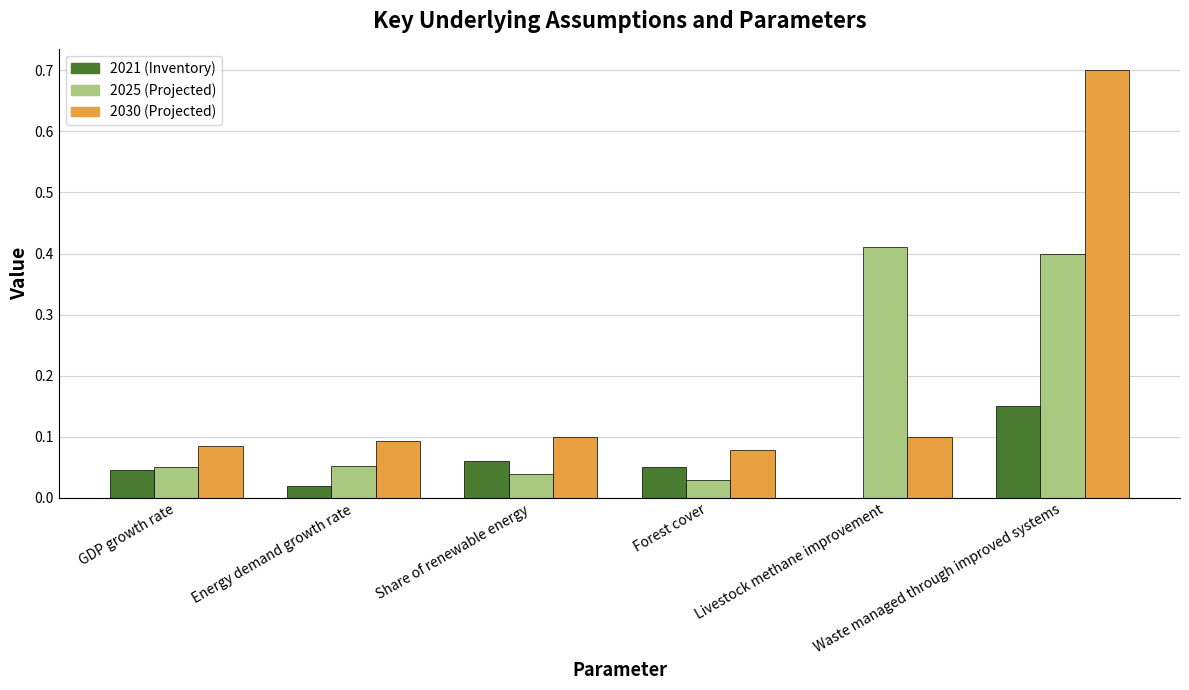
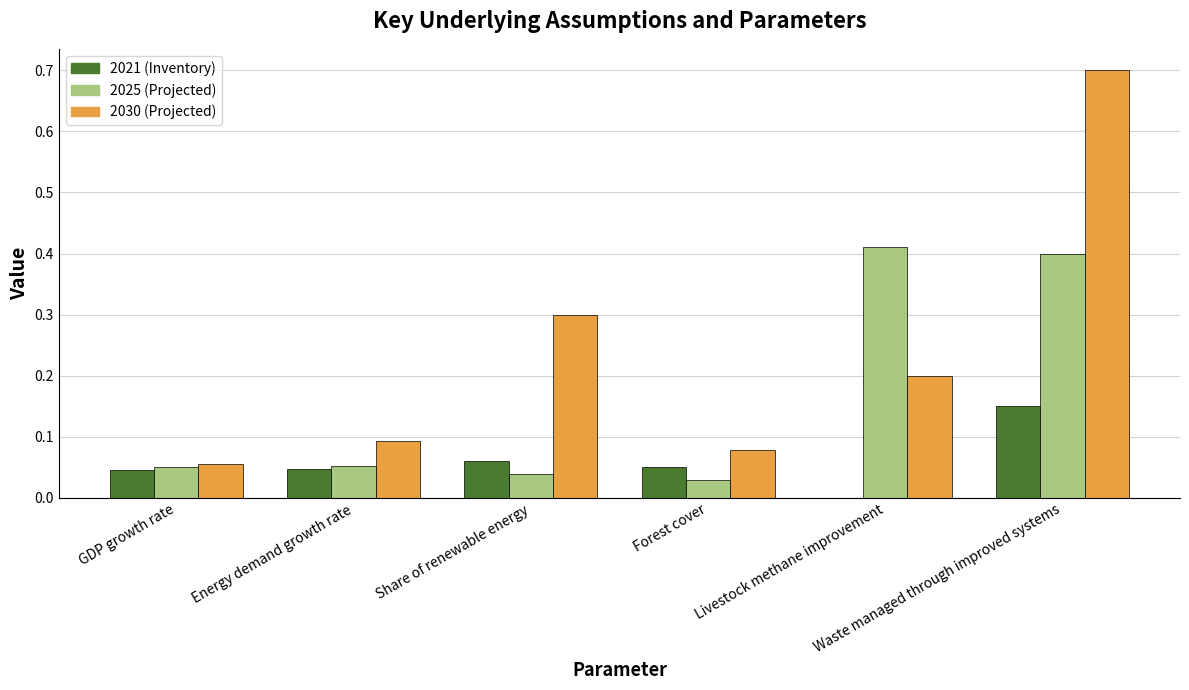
2030 (Projected), GDP growth rate: 0.09 -> 0.06
2021 (Inventory), Energy demand growth rate: 0.02 -> 0.05
2030 (Projected), Share of renewable energy: 0.1 -> 0.3
2030 (Projected), Livestock methane improvement: 0.1 -> 0.2
